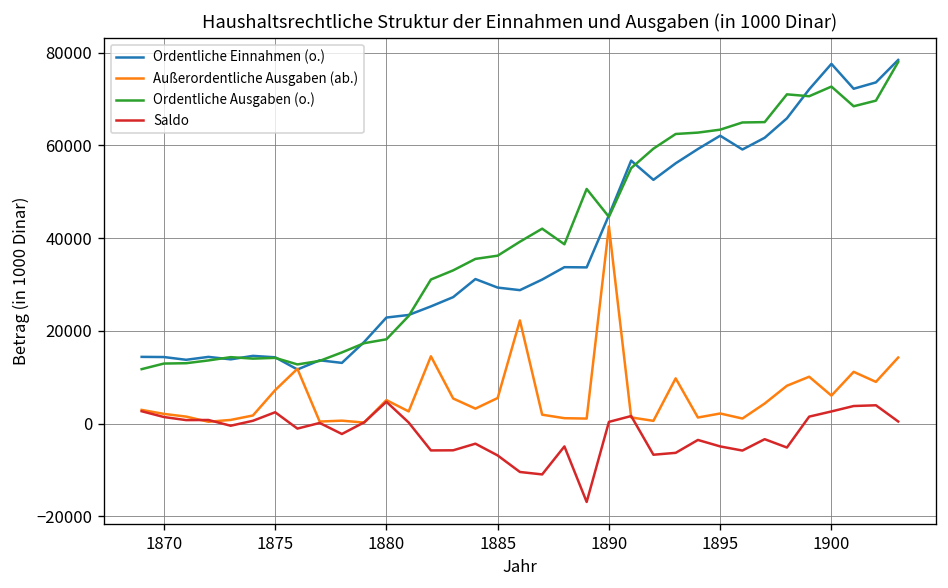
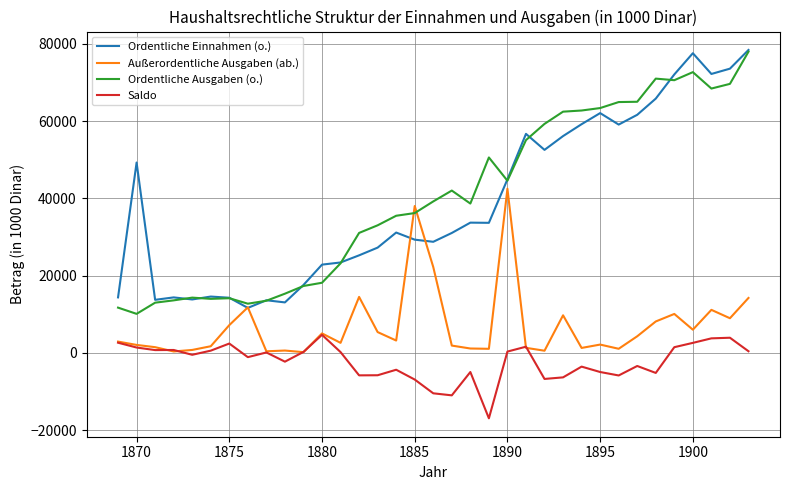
Ordentliche Einnahmen (o.), 1870: 14000 -> 49000
Ordentliche Ausgaben (o.), 1870: 13000 -> 10000
Außerordentliche Ausgaben (ab.), 1885: 6000 -> 38000
